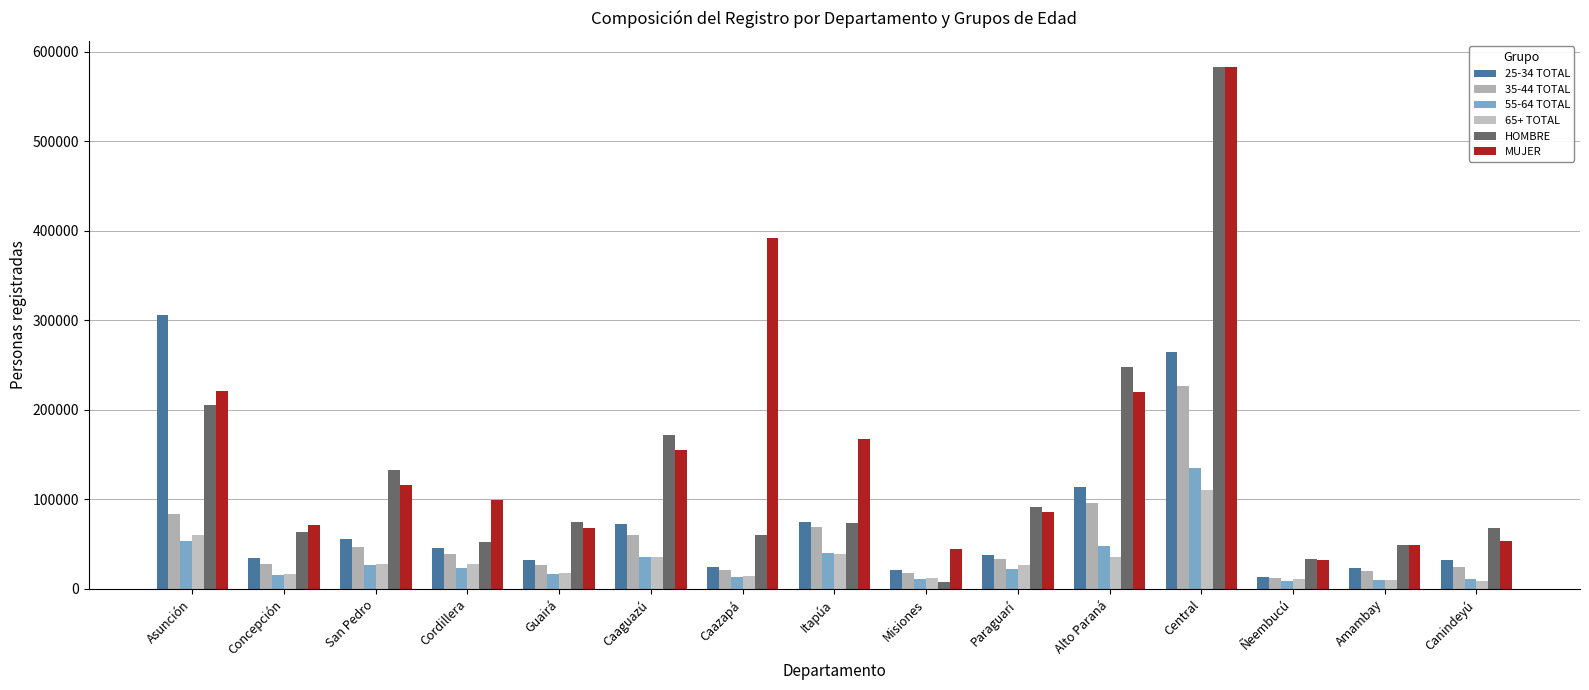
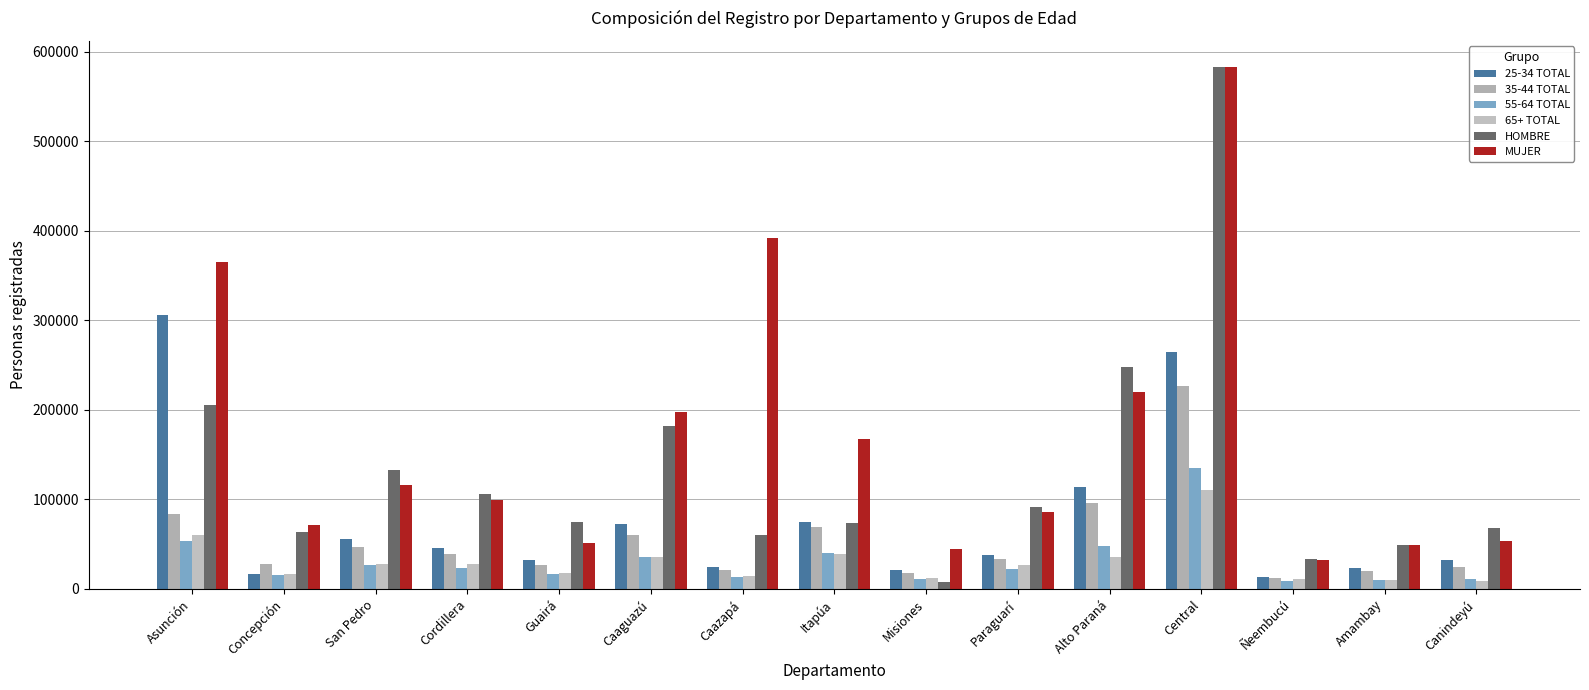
MUJER, Asunción: 220000 -> 370000
25-34 TOTAL, Concepción: 30000 -> 20000
HOMBRE, Cordillera: 50000 -> 110000
MUJER, Guairá: 70000 -> 50000
HOMBRE, Caaguazú: 170000 -> 180000
MUJER, Caaguazú: 150000 -> 200000
